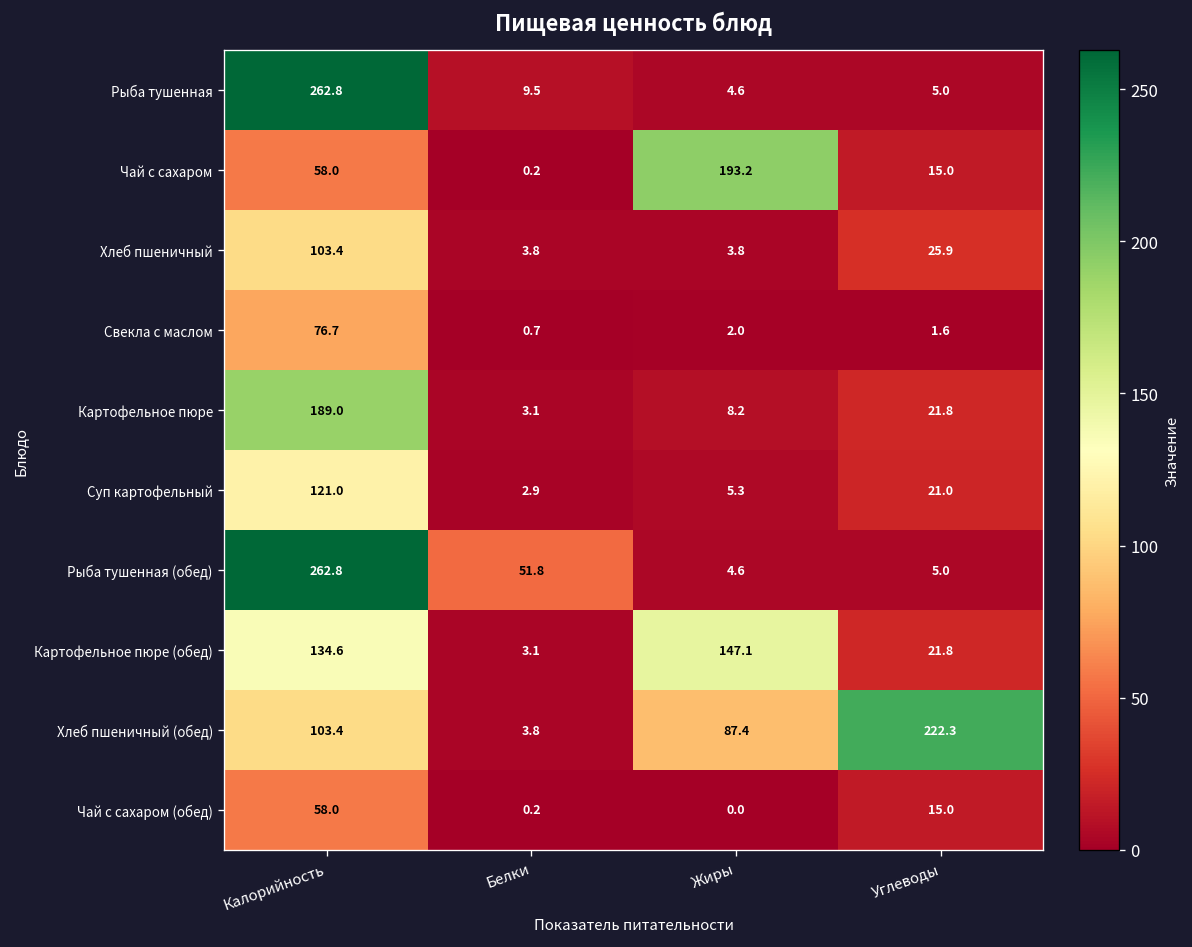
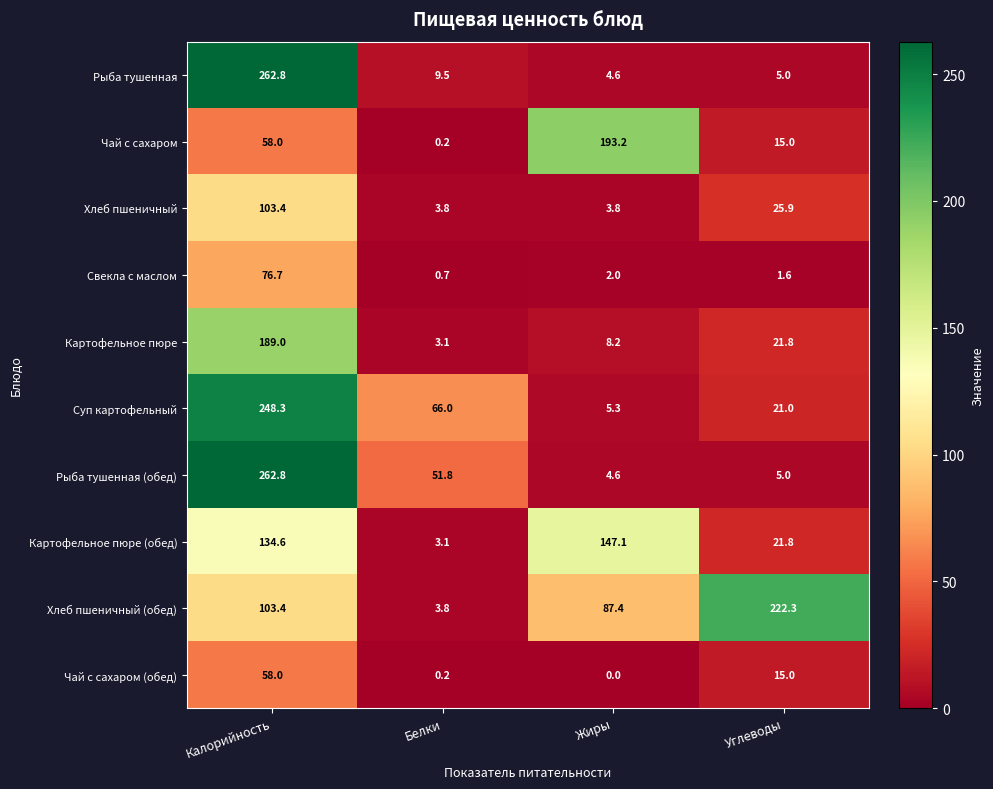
Суп картофельный, Калорийность: 121.0 -> 248.3
Суп картофельный, Белки: 2.9 -> 66.0
